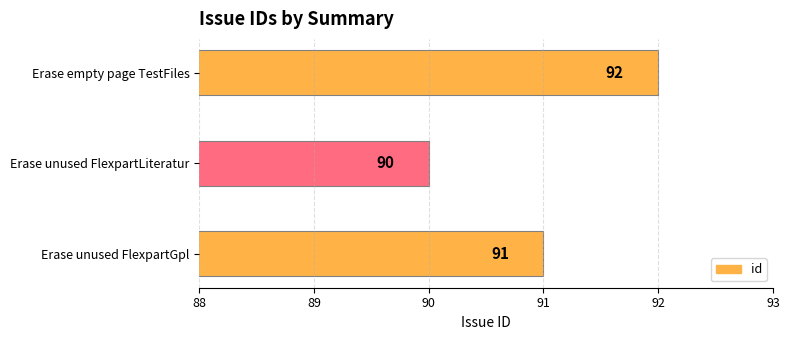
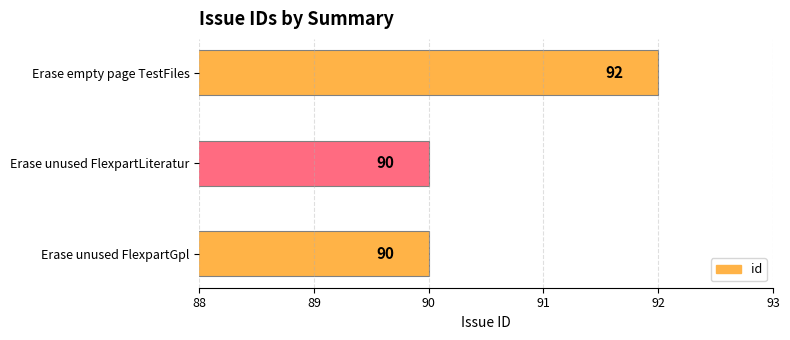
Erase unused FlexpartGpl: 91 -> 90
